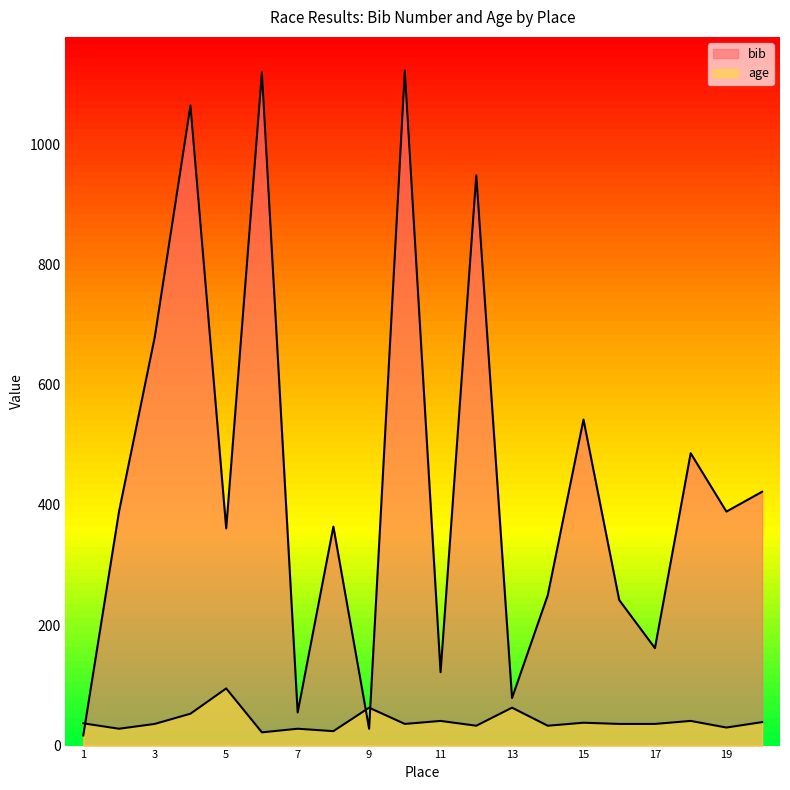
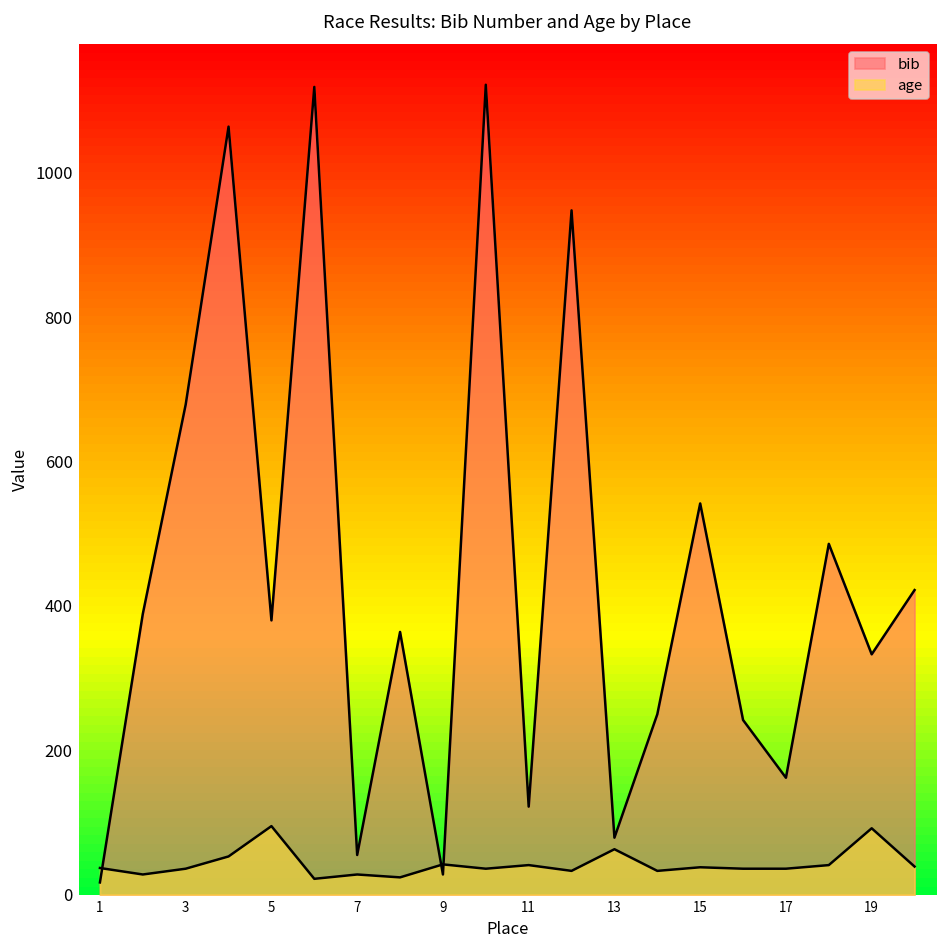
bib, 5: 360 -> 380
age, 9: 60 -> 40
bib, 19: 390 -> 330
age, 19: 30 -> 90
